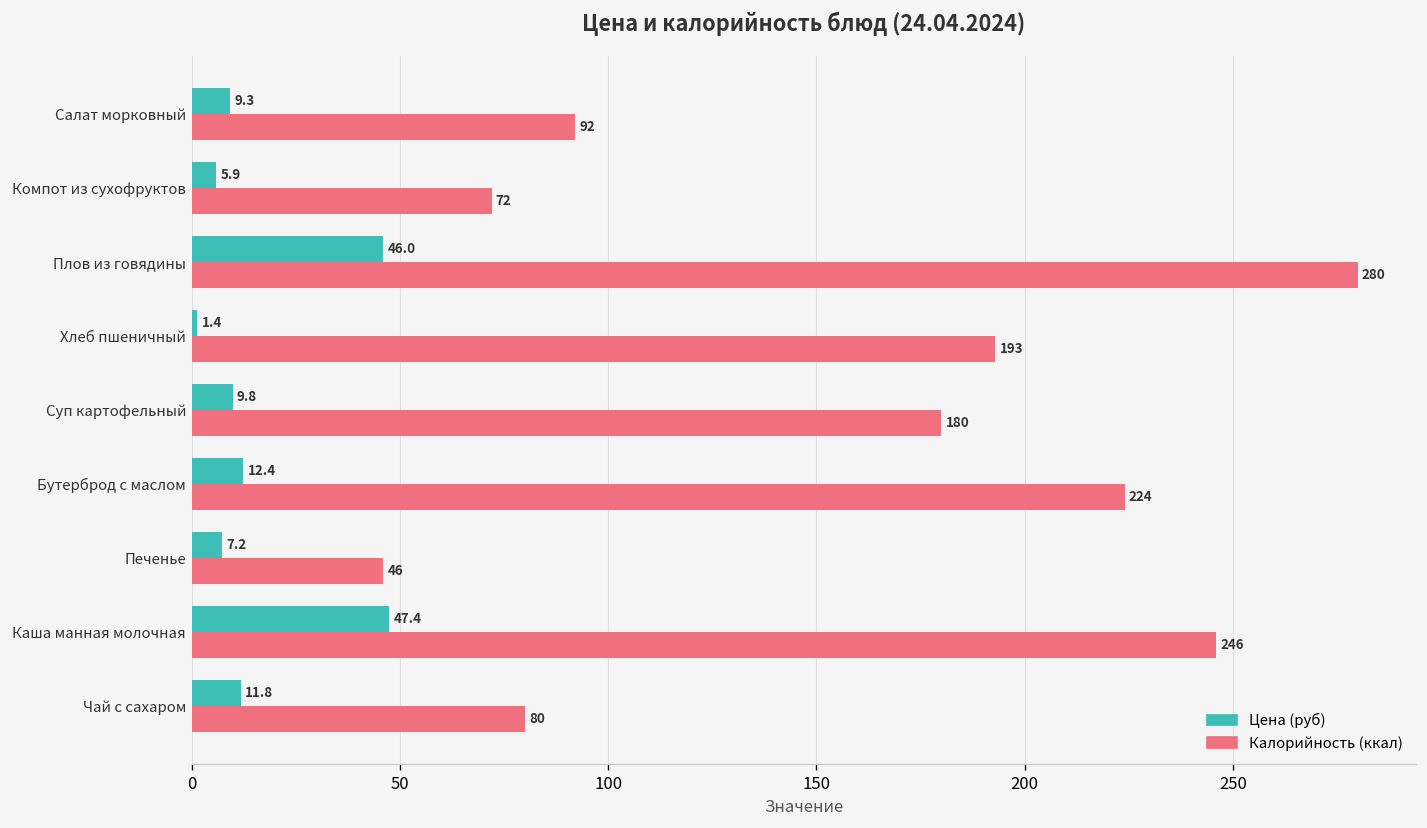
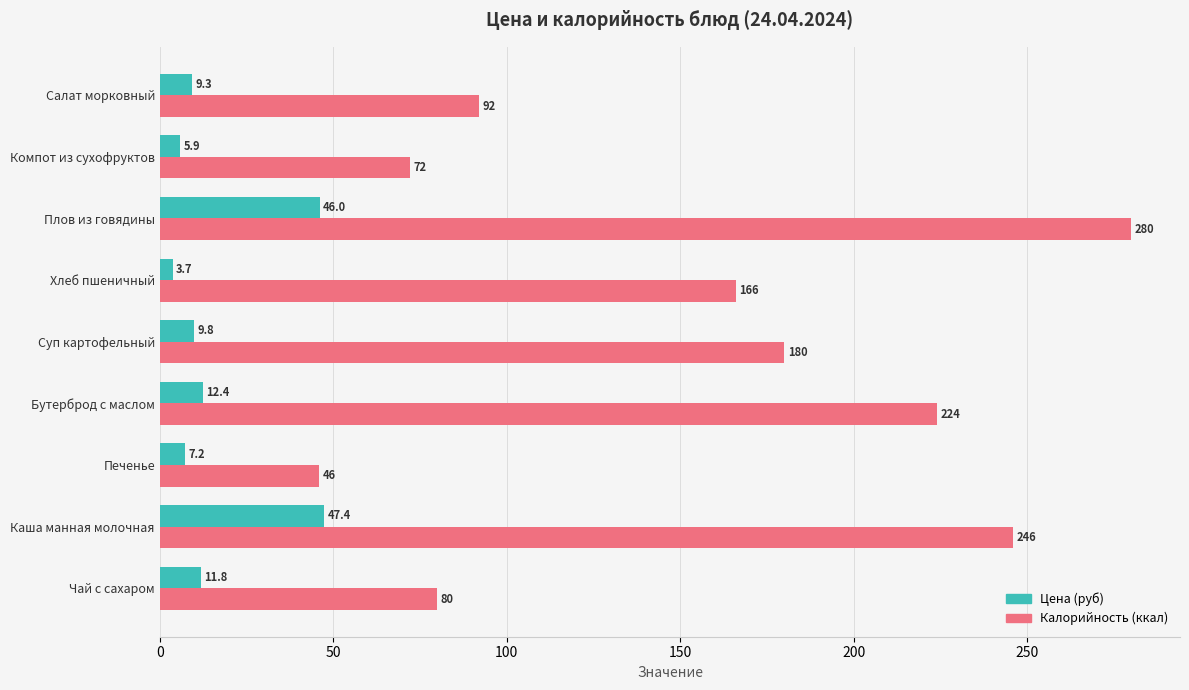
Цена (руб), Хлеб пшеничный: 1.4 -> 3.7
Калорийность (ккал), Хлеб пшеничный: 193 -> 166
